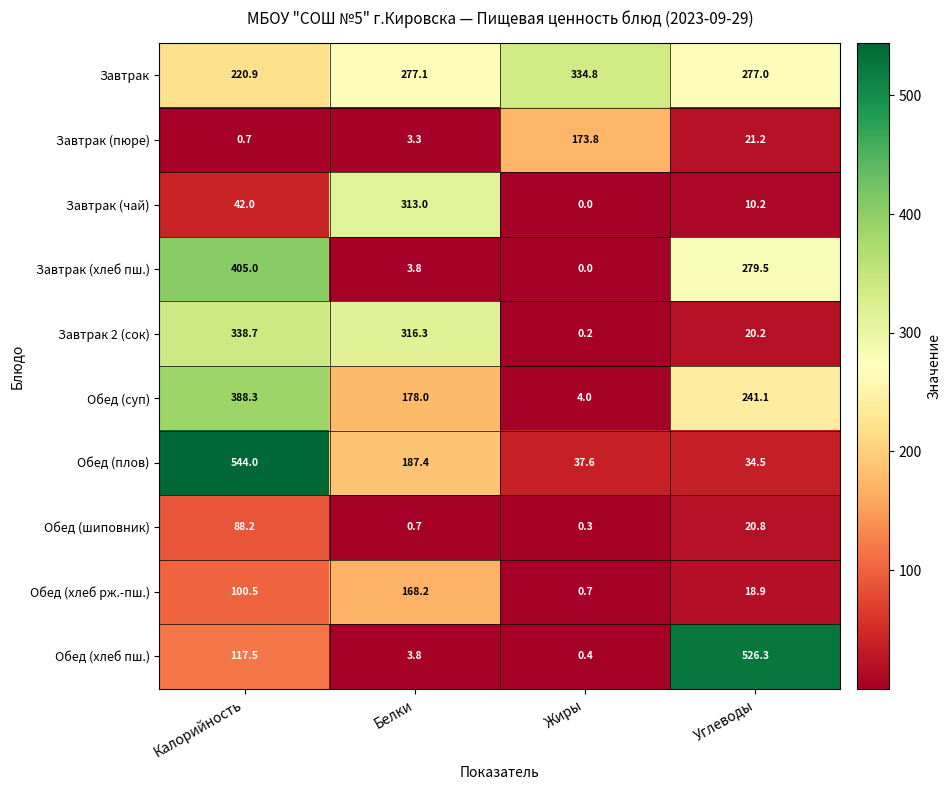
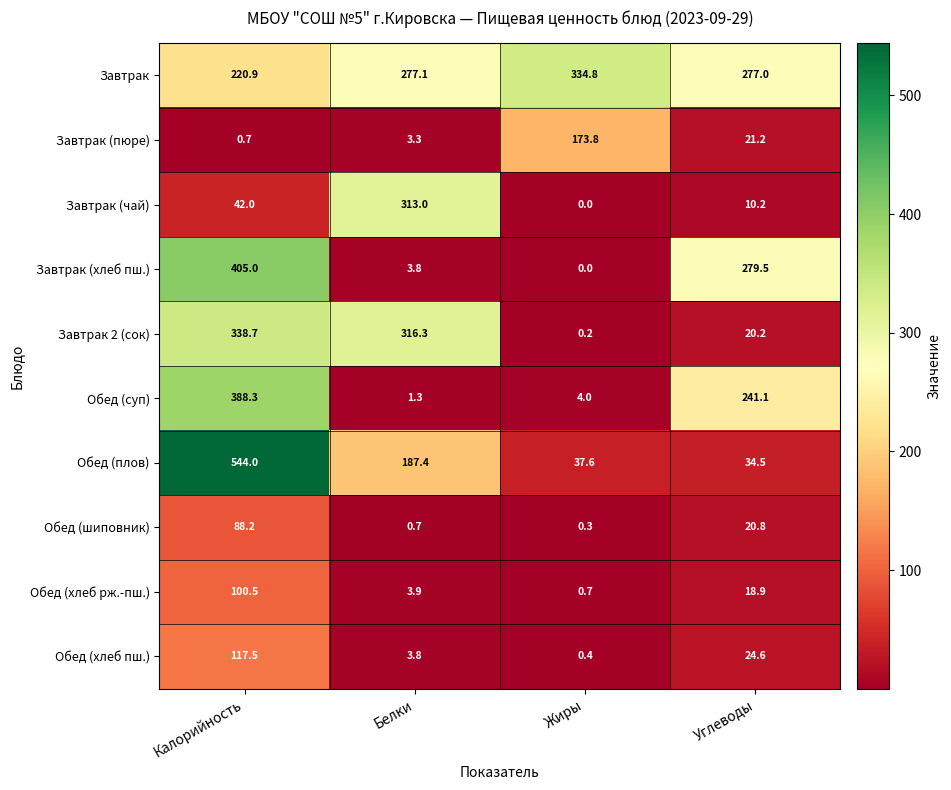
Обед (суп), Белки: 178.0 -> 1.3
Обед (хлеб рж.-пш.), Белки: 168.2 -> 3.9
Обед (хлеб пш.), Углеводы: 526.3 -> 24.6
